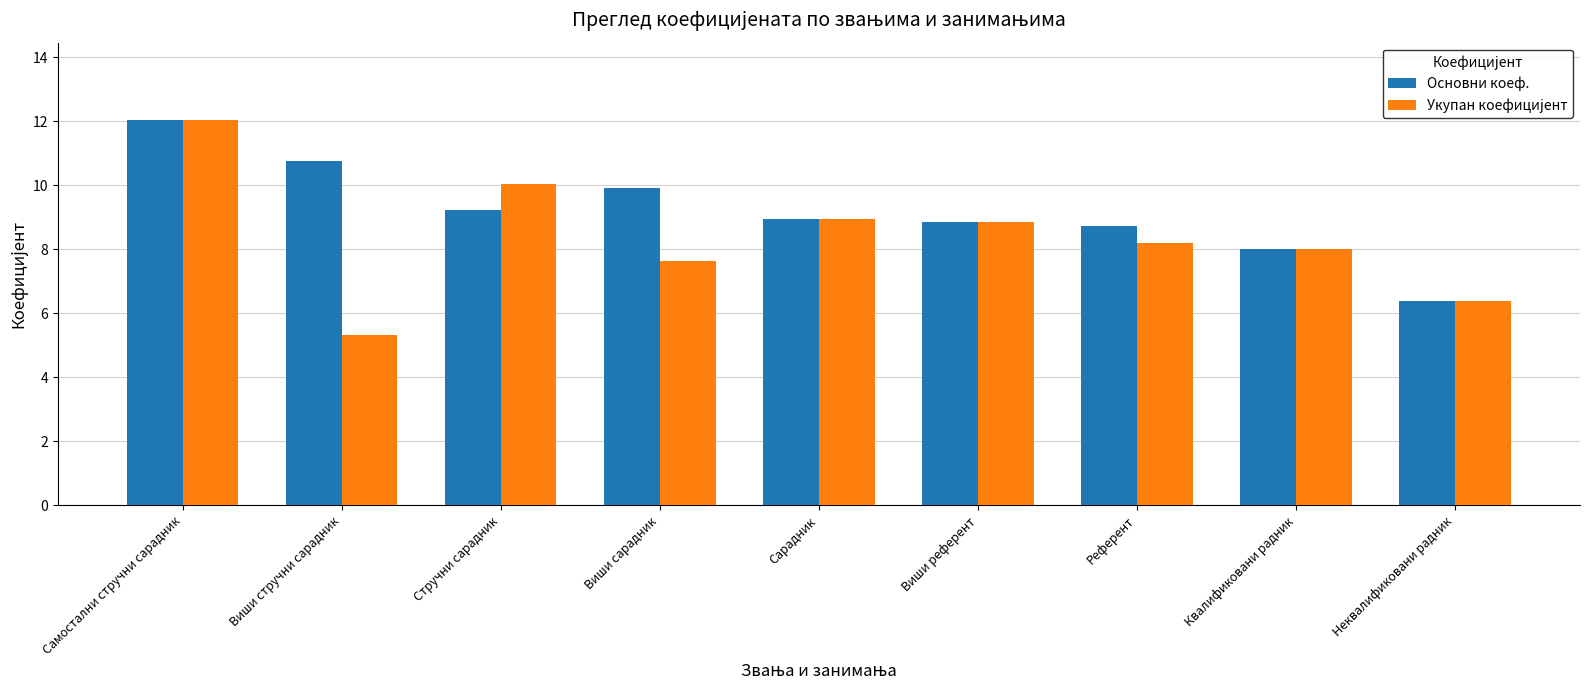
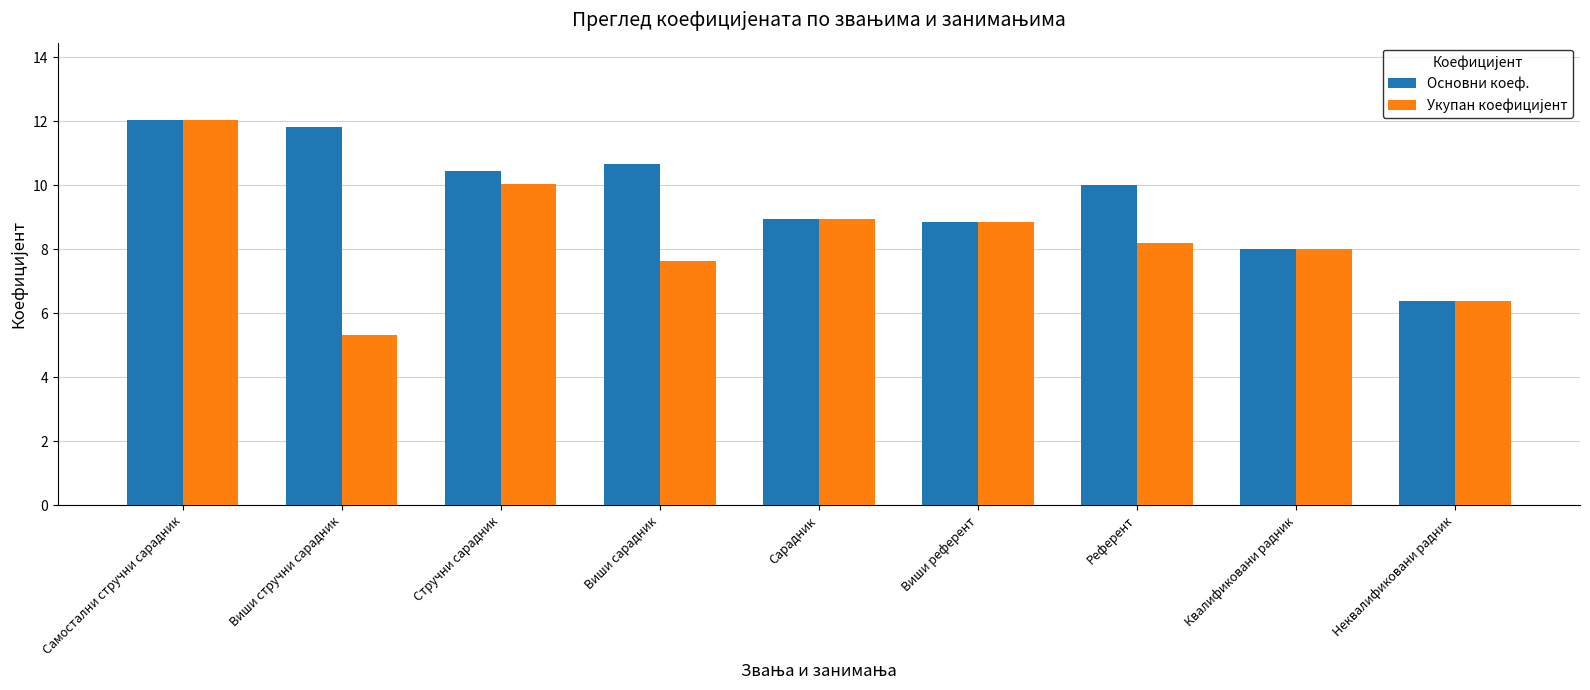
Основни коеф., Виши стручни сарадник: 10.8 -> 11.8
Основни коеф., Стручни сарадник: 9.2 -> 10.5
Основни коеф., Виши сарадник: 9.9 -> 10.7
Основни коеф., Референт: 8.7 -> 10.0
